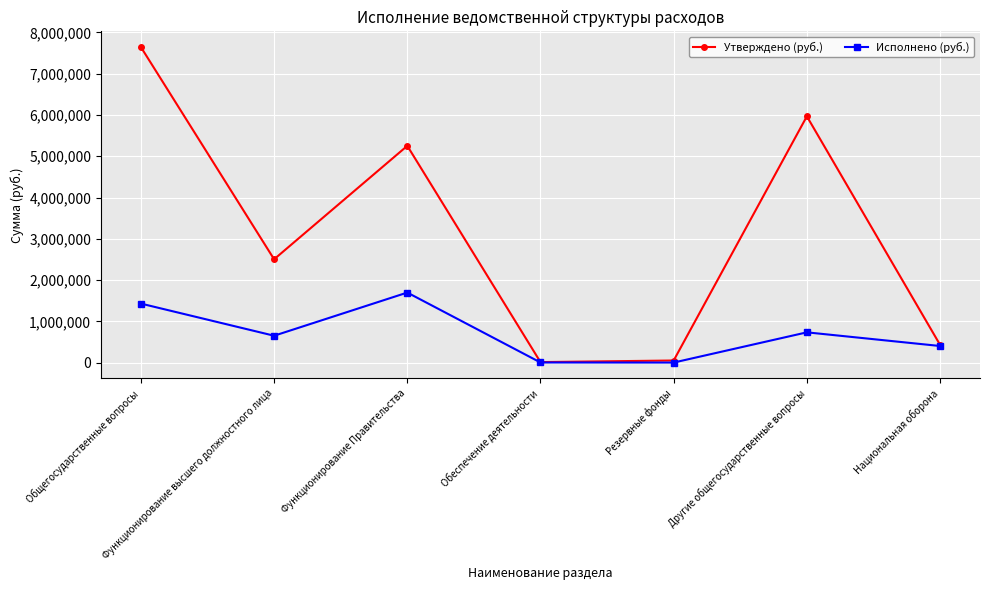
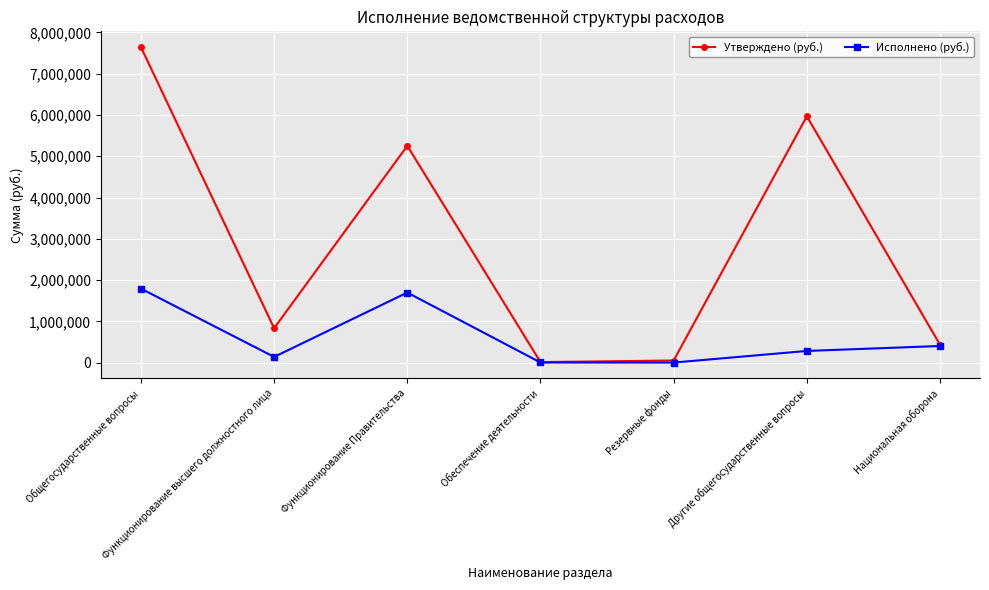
Исполнено (руб.), Общегосударственные вопросы: 1,400,000 -> 1,800,000
Утверждено (руб.), Функционирование высшего должностного лица: 2,500,000 -> 800,000
Исполнено (руб.), Функционирование высшего должностного лица: 700,000 -> 100,000
Исполнено (руб.), Другие общегосударственные вопросы: 700,000 -> 300,000
